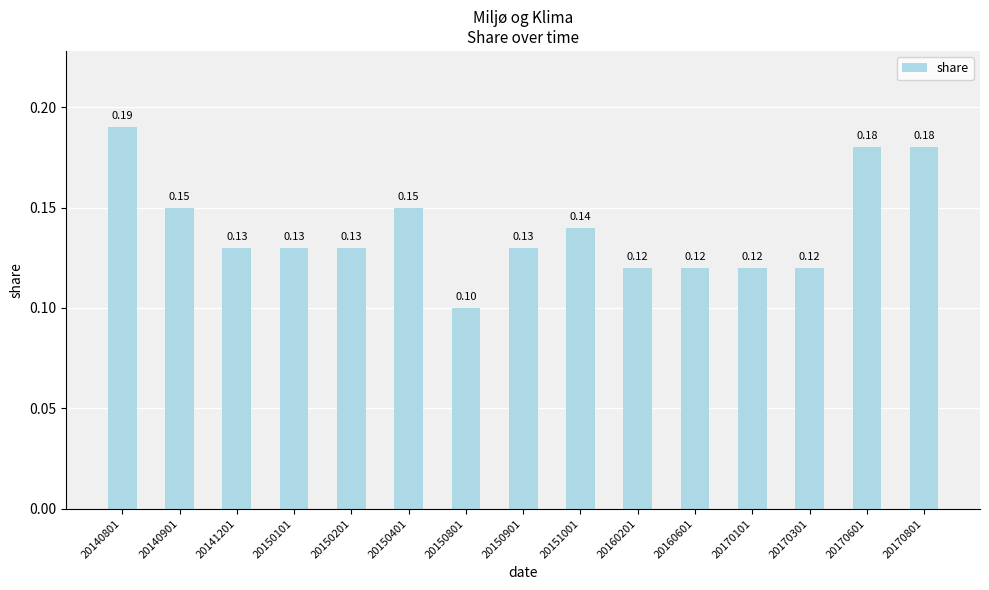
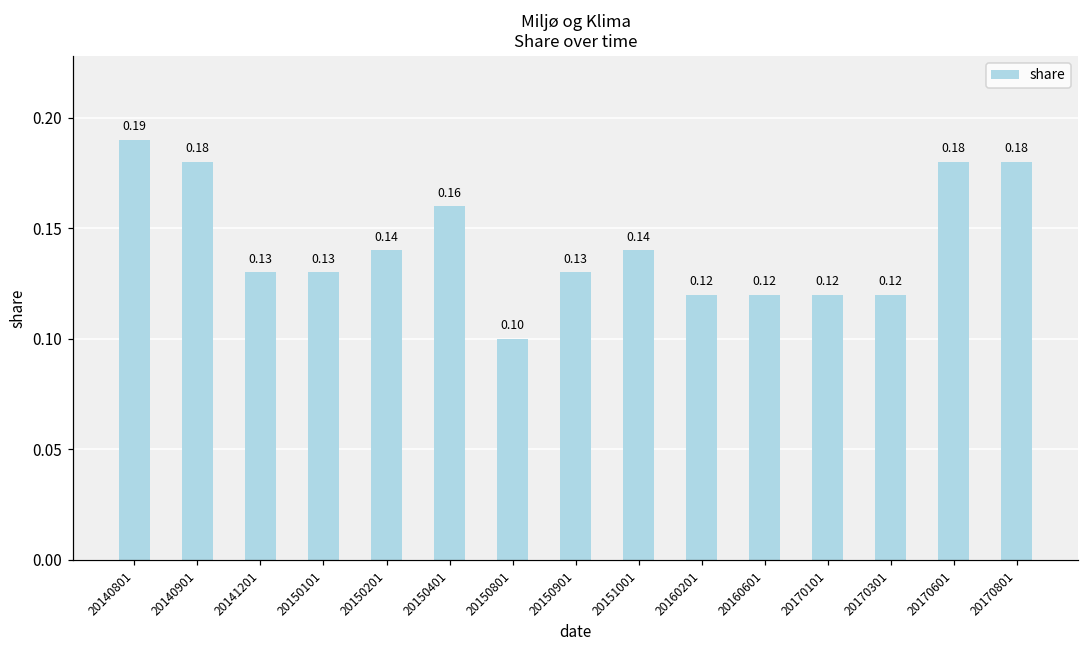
20140901: 0.15 -> 0.18
20150201: 0.13 -> 0.14
20150401: 0.15 -> 0.16
